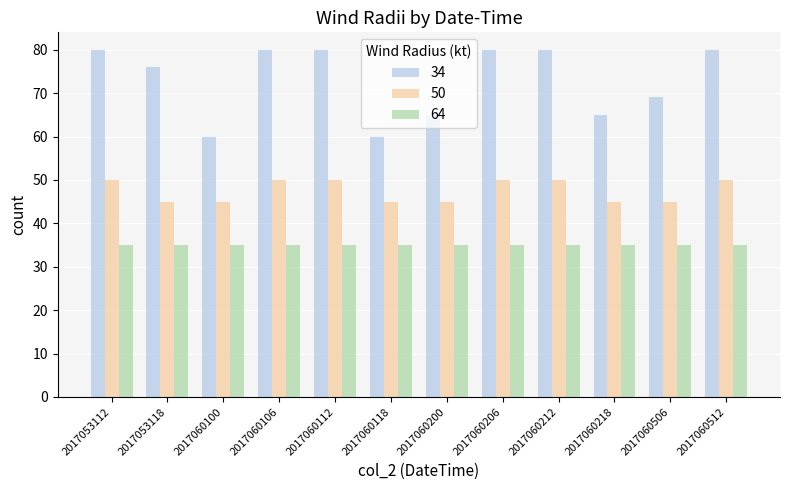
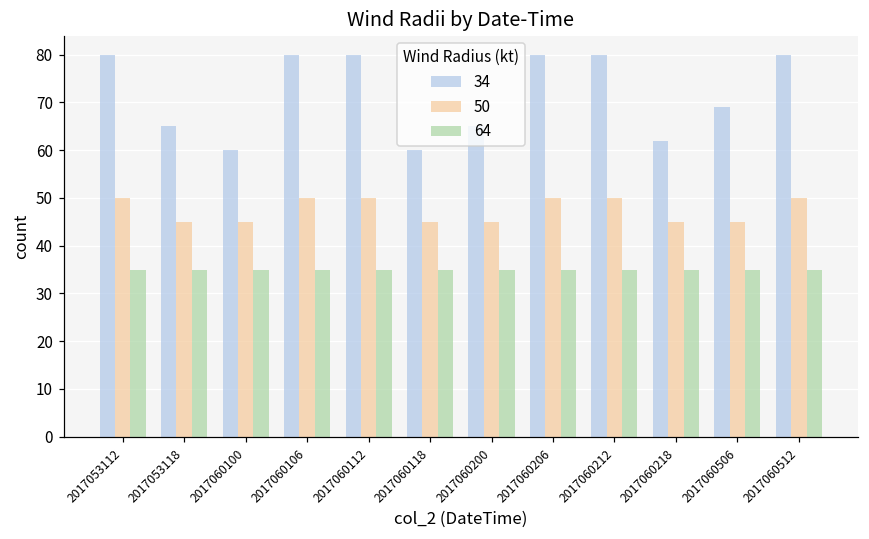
34, 2017053118: 76 -> 65
34, 2017060218: 65 -> 62
